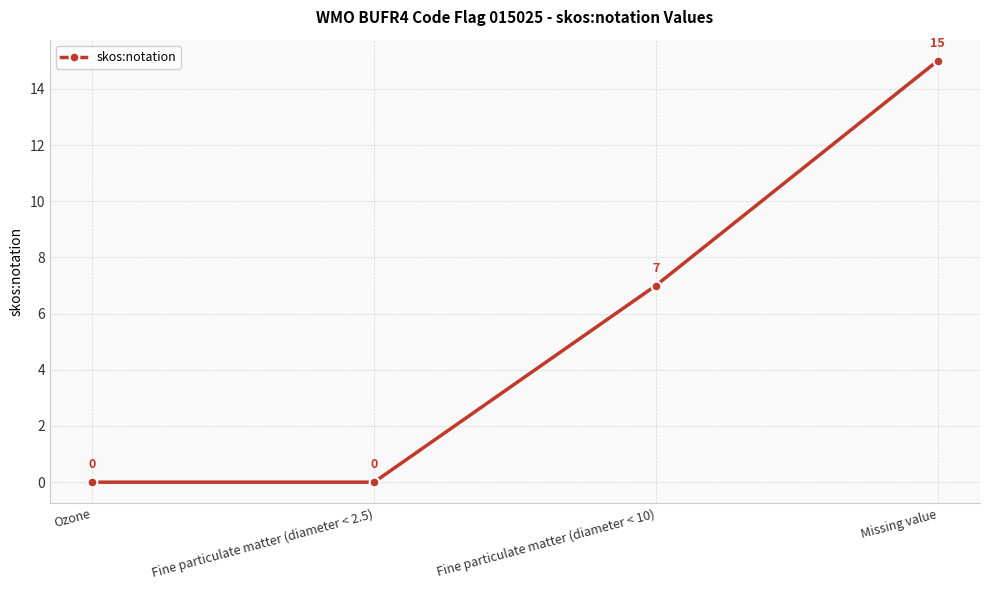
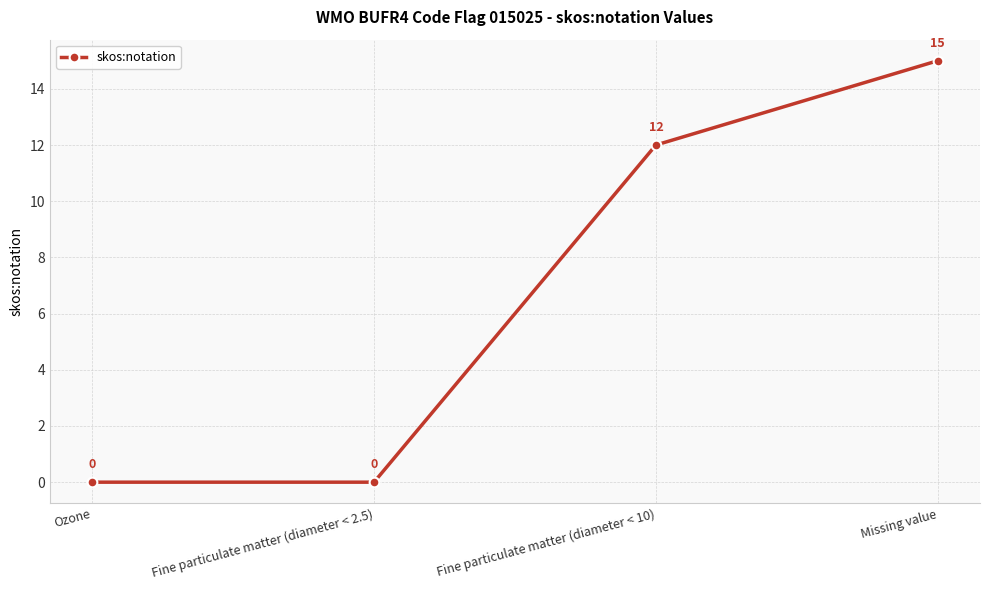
Fine particulate matter (diameter < 10): 7 -> 12
